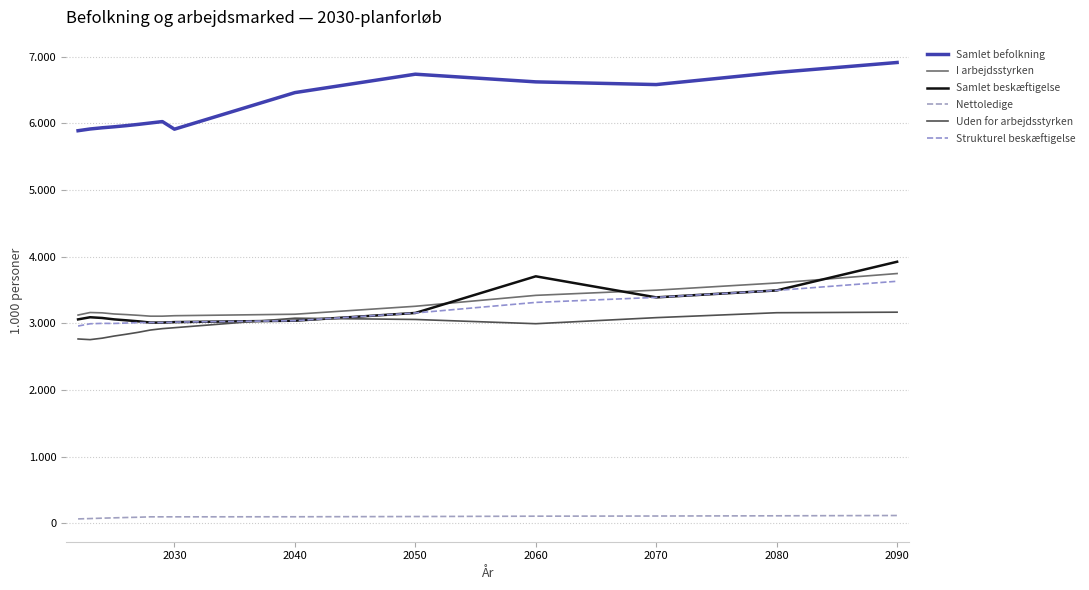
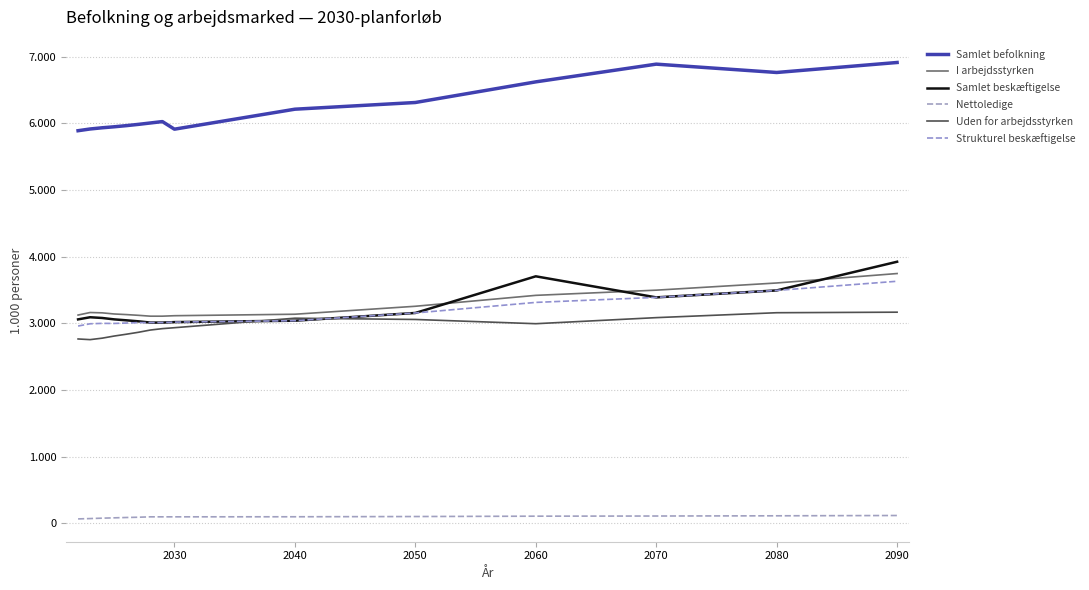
Samlet befolkning, 2040: 6.5 -> 6.2
Samlet befolkning, 2050: 6.7 -> 6.3
Samlet befolkning, 2070: 6.6 -> 6.9
